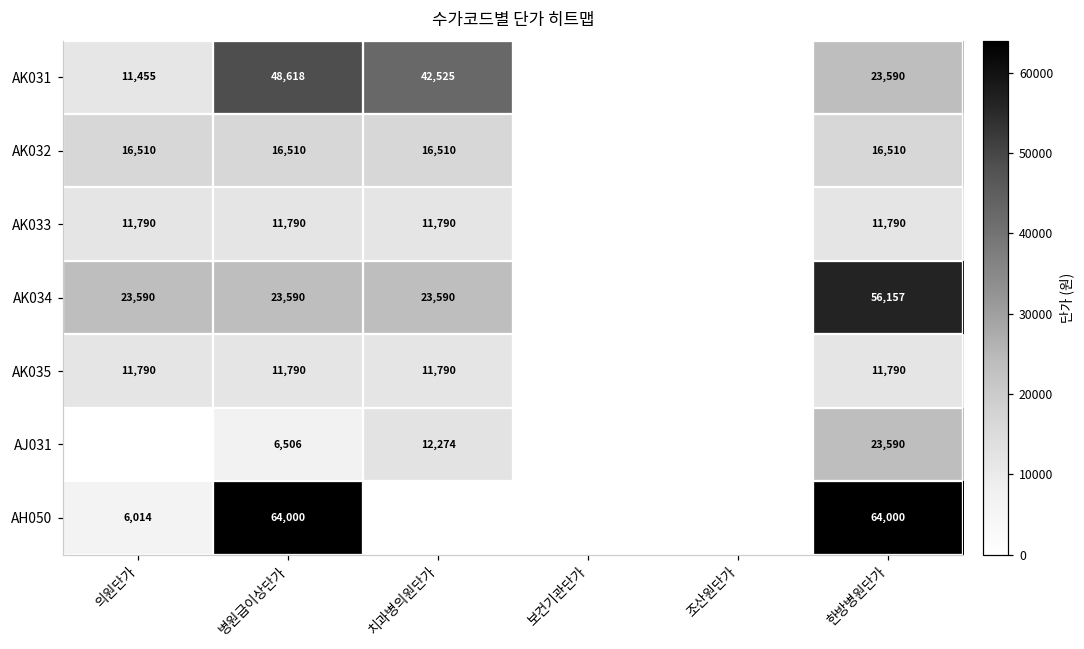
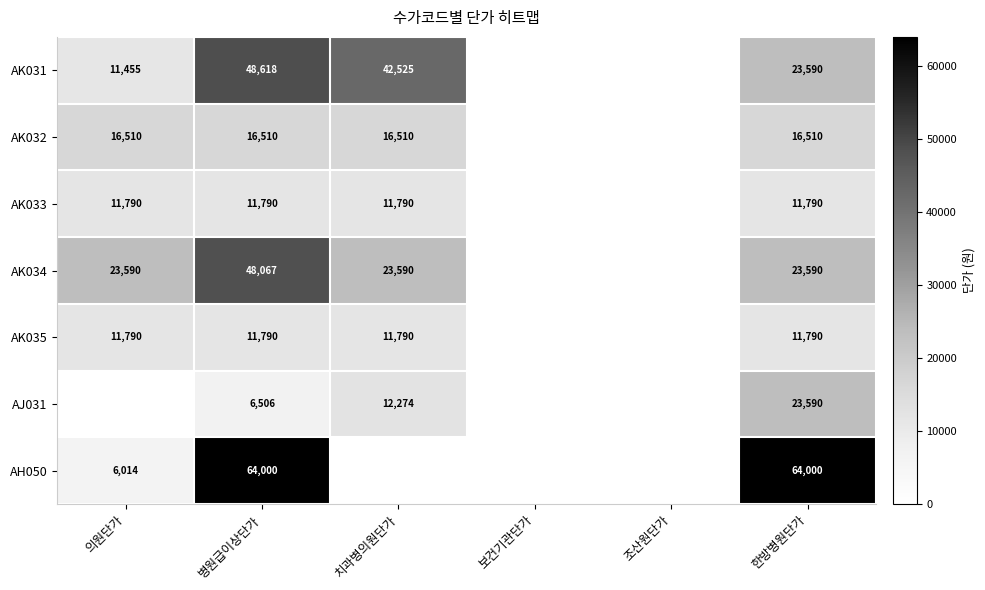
AK034, 병원급이상단가: 23,590 -> 48,067
AK034, 한방병원단가: 56,157 -> 23,590
